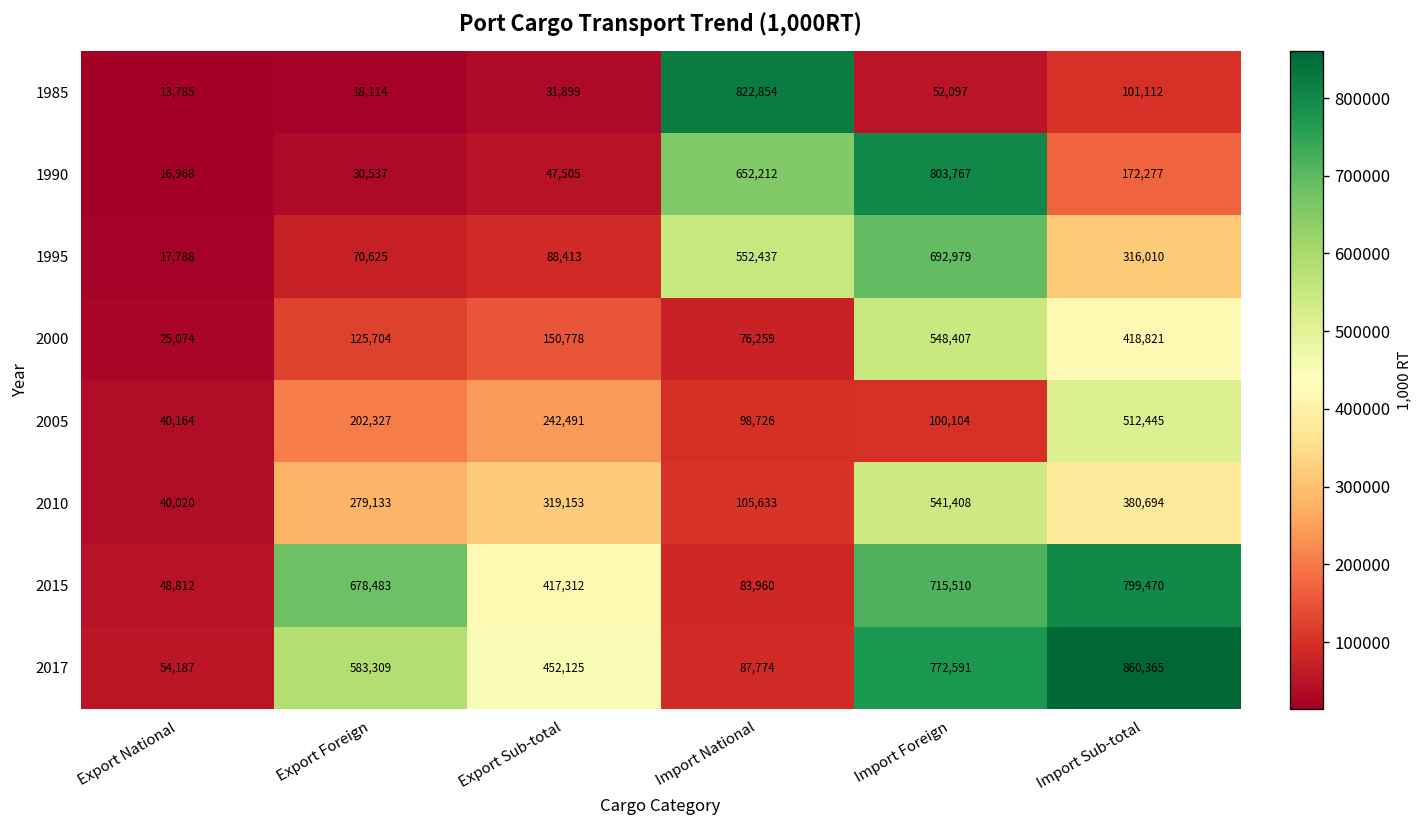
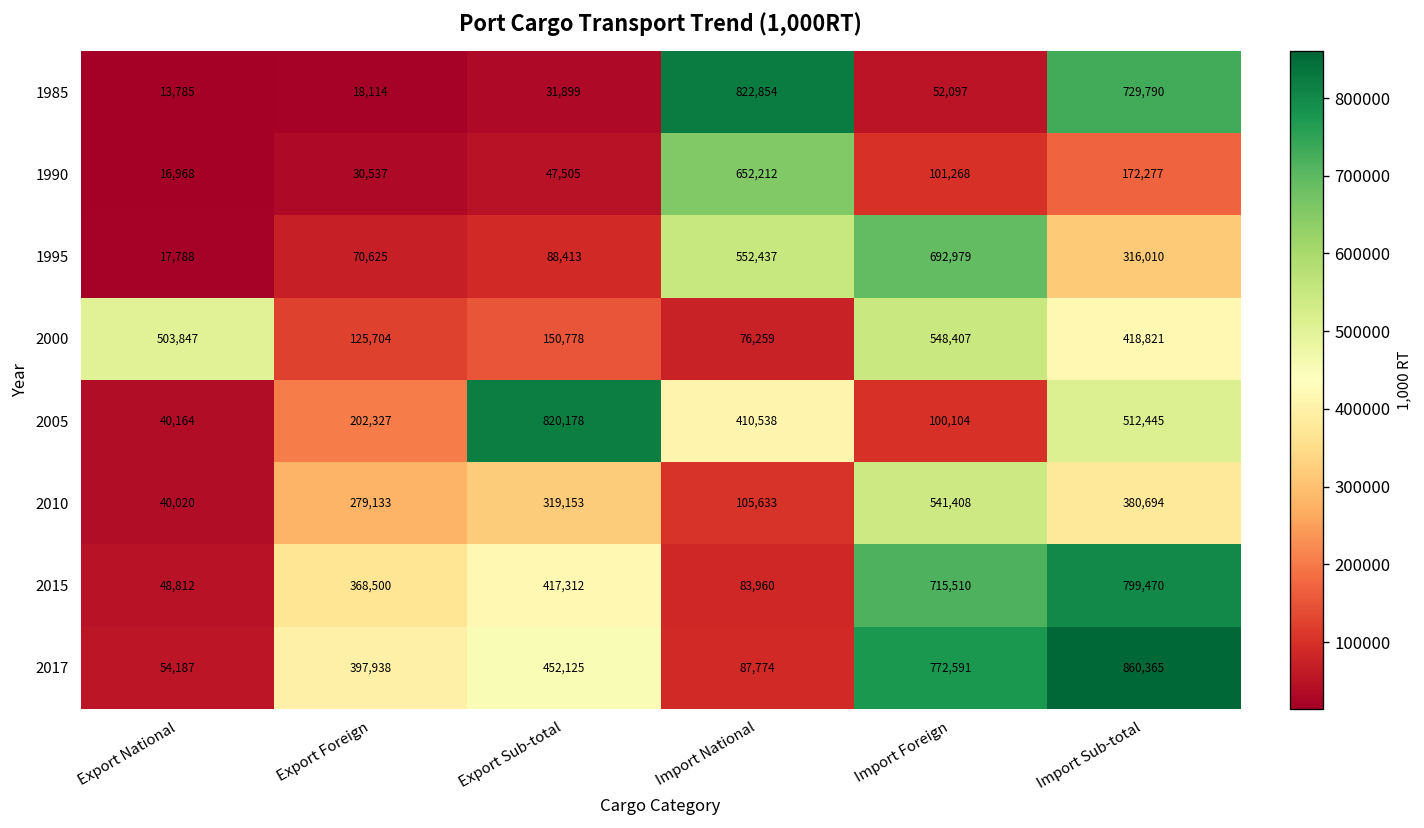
1985, Import Sub-total: 101,112 -> 729,790
1990, Import Foreign: 803,767 -> 101,268
2000, Export National: 25,074 -> 503,847
2005, Export Sub-total: 242,491 -> 820,178
2005, Import National: 98,726 -> 410,538
2015, Export Foreign: 678,483 -> 368,500
2017, Export Foreign: 583,309 -> 397,938
